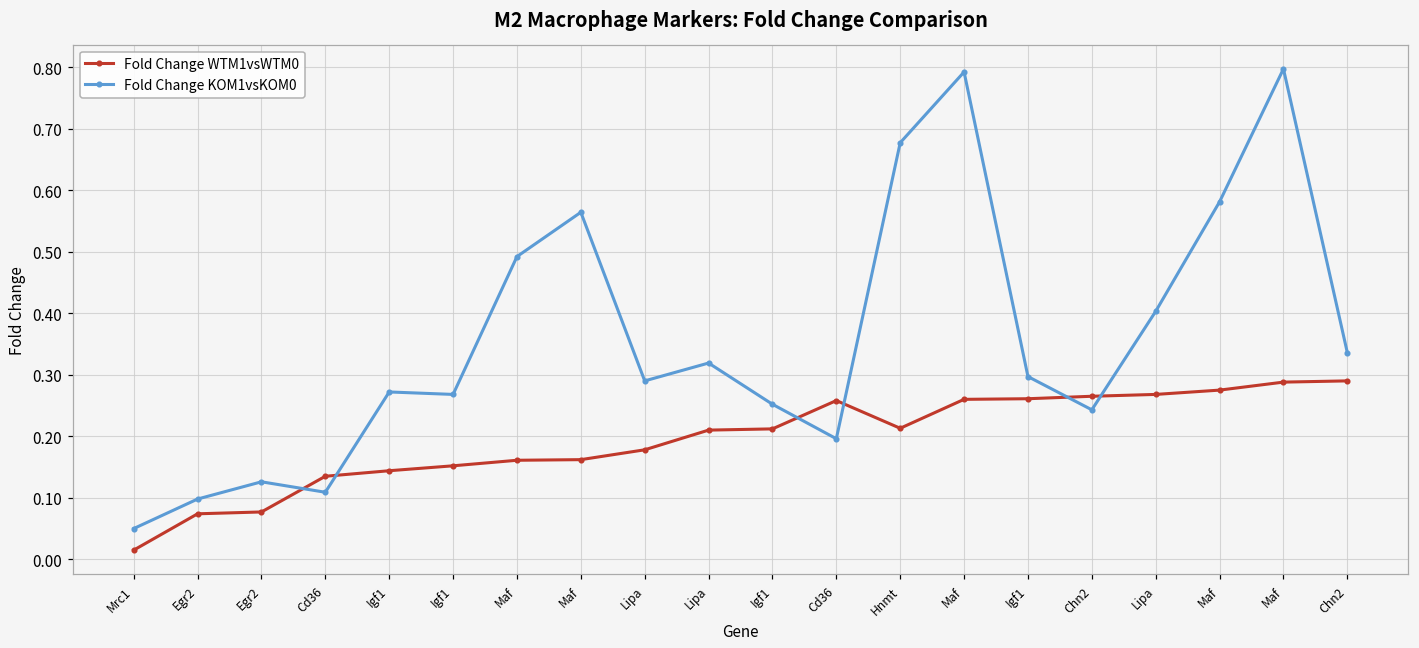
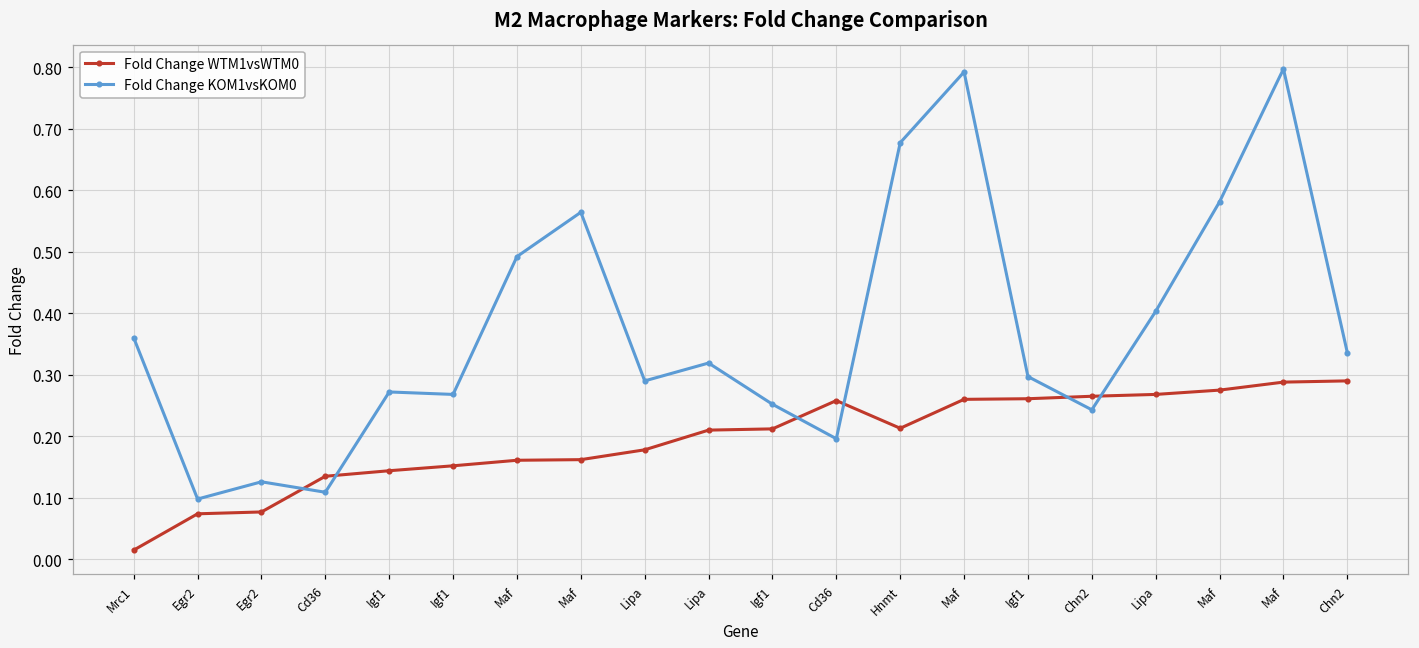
Fold Change KOM1vsKOM0, Mrc1: 0.05 -> 0.36
